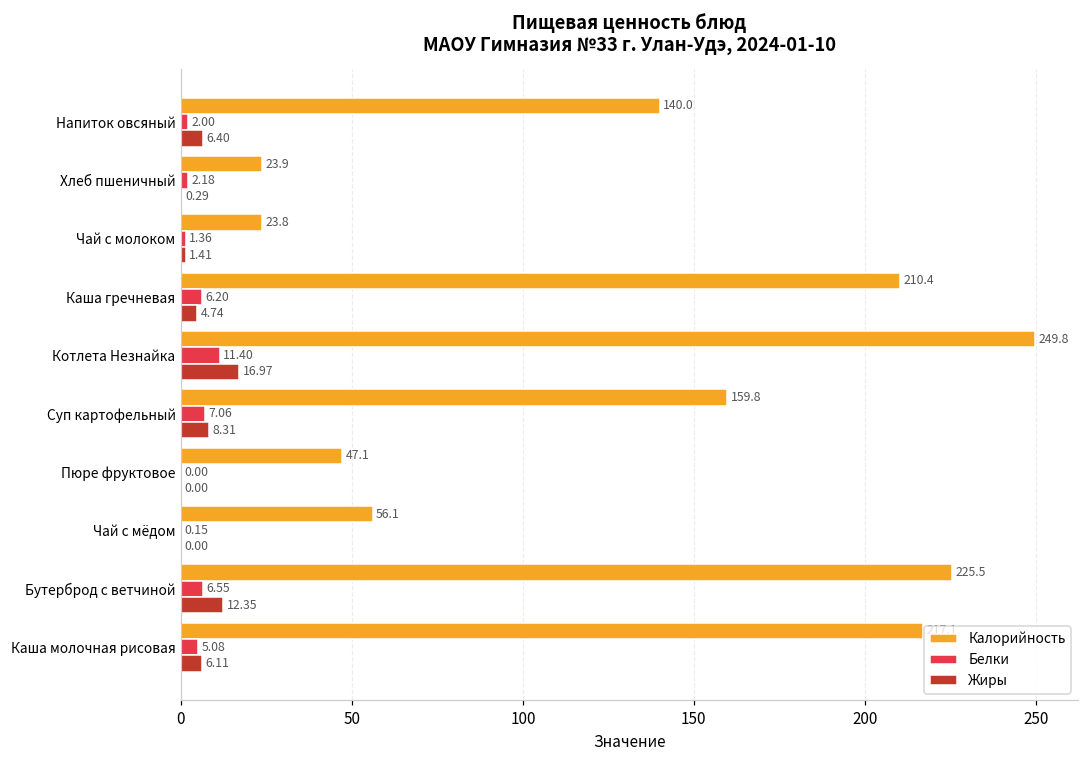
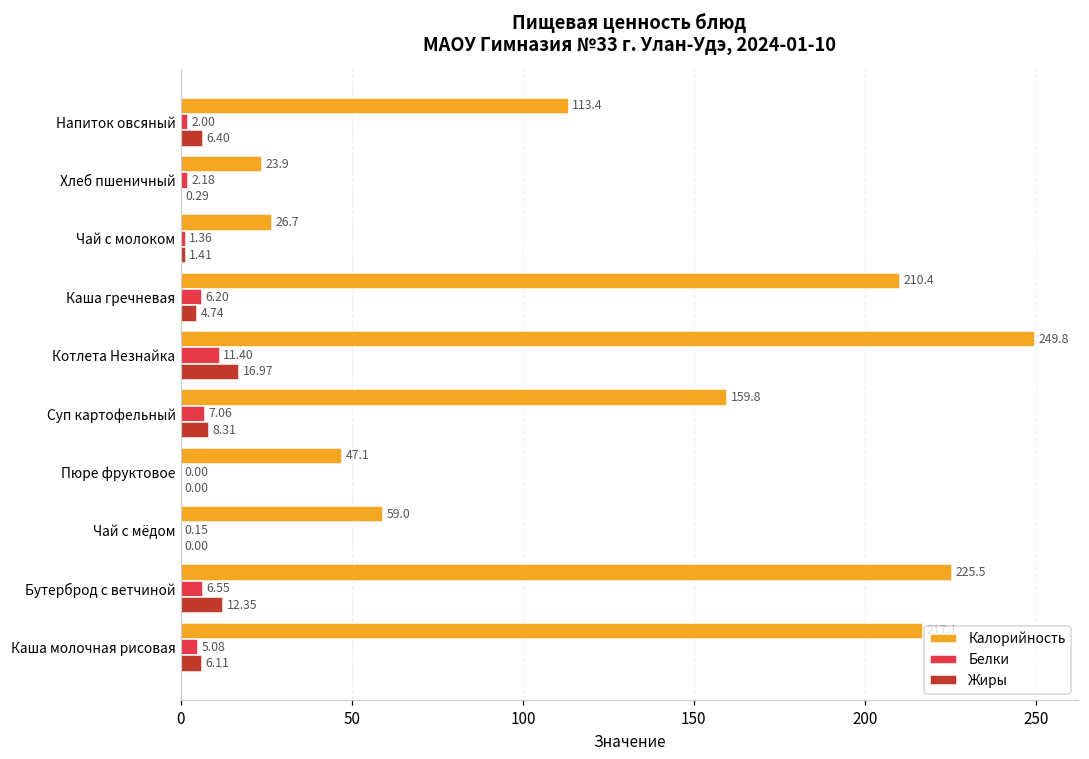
Калорийность, Напиток овсяный: 140.0 -> 113.4
Калорийность, Чай с молоком: 23.8 -> 26.7
Калорийность, Чай с мёдом: 56.1 -> 59.0
